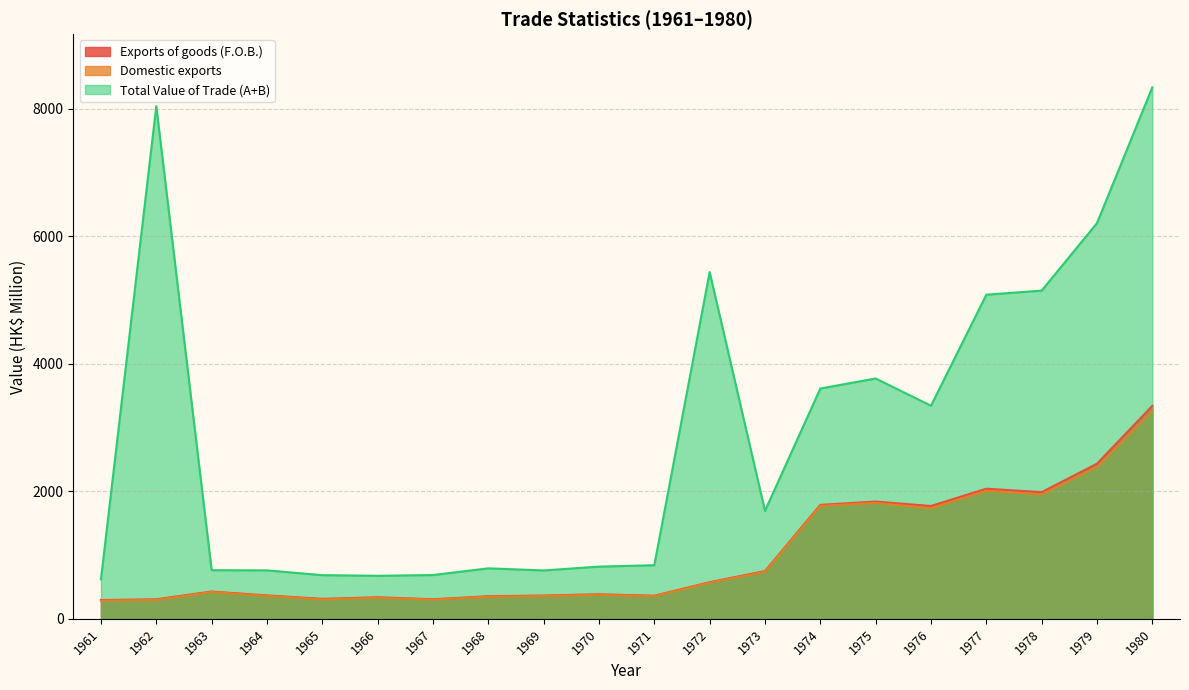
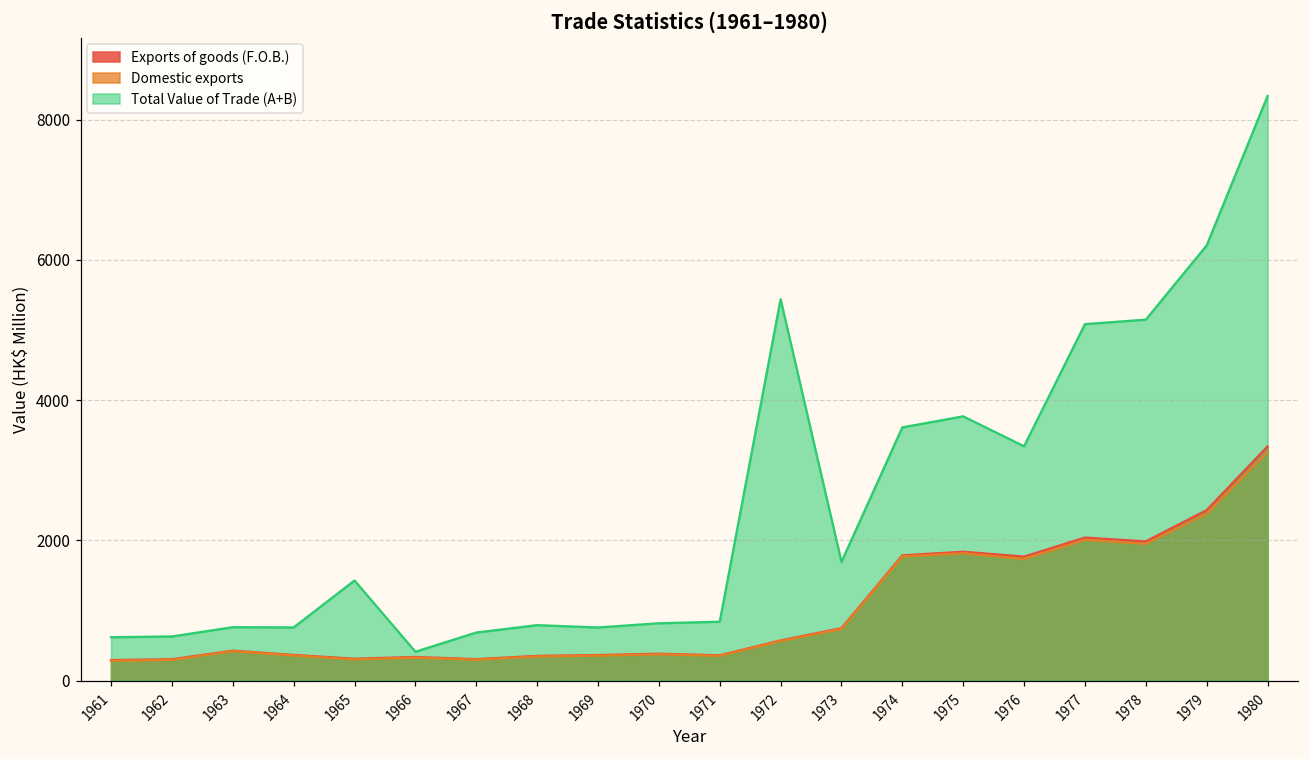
Total Value of Trade (A+B), 1962: 8000 -> 600
Total Value of Trade (A+B), 1965: 700 -> 1400
Total Value of Trade (A+B), 1966: 700 -> 400
